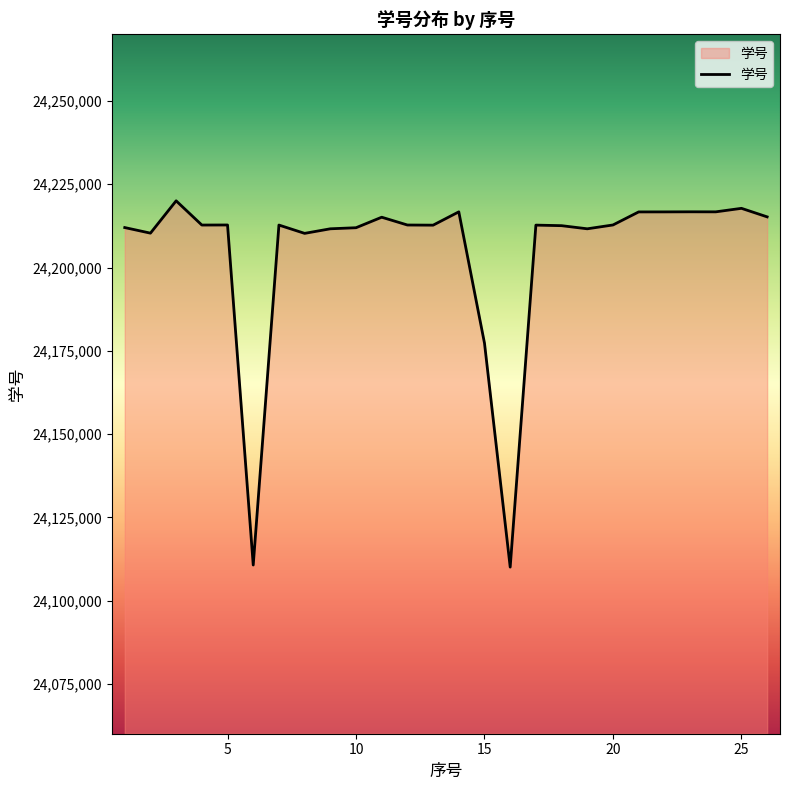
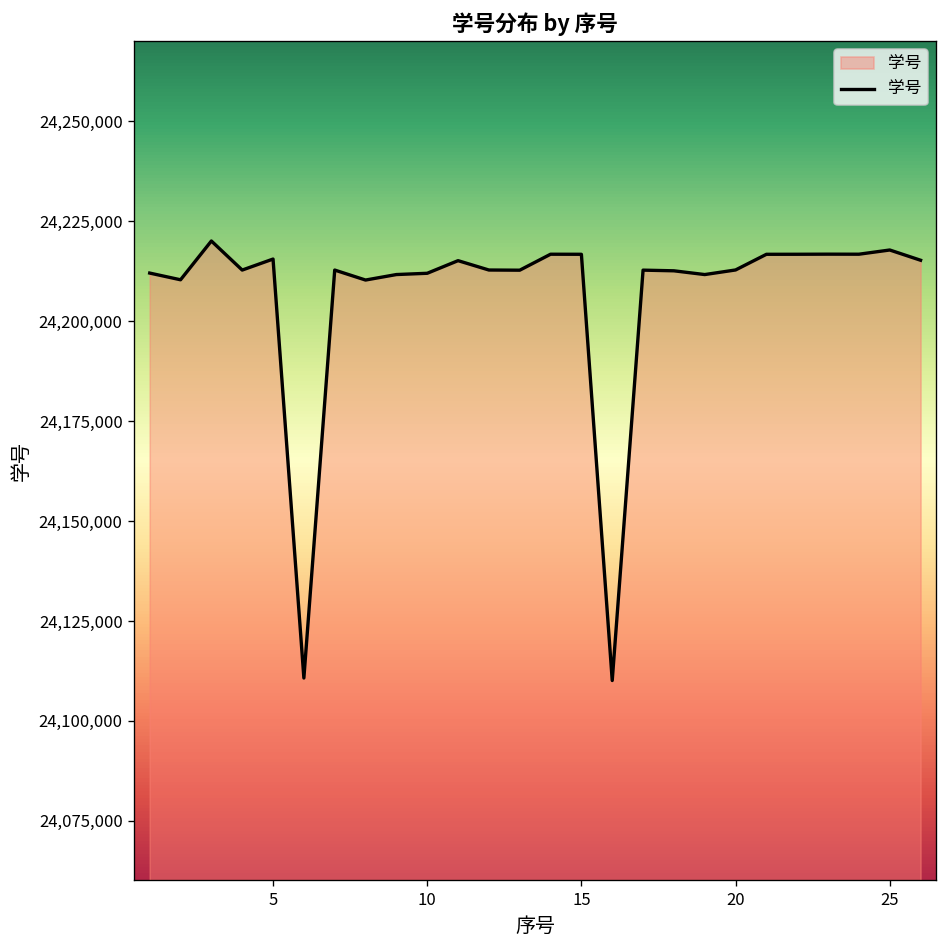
5: 24,213,000 -> 24,216,000
15: 24,177,000 -> 24,217,000
